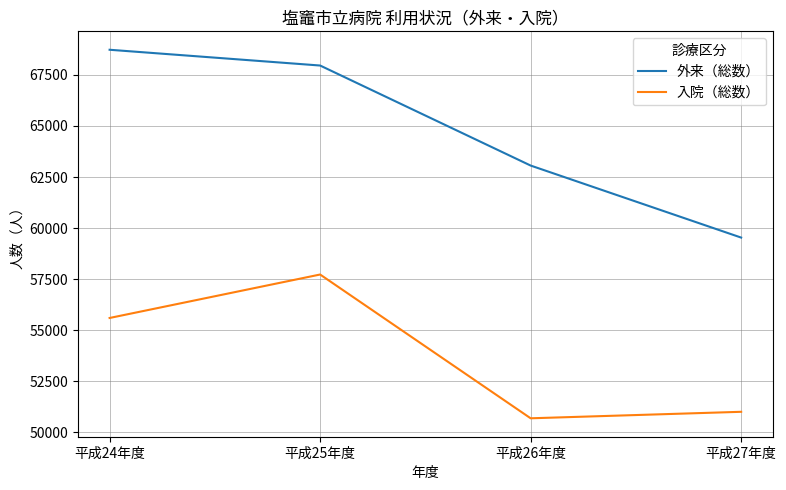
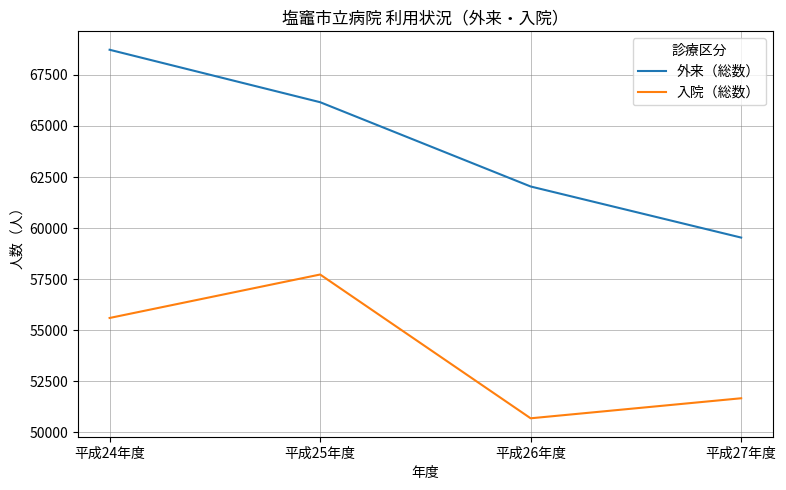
外来（総数）, 平成25年度: 68000 -> 66200
外来（総数）, 平成26年度: 63100 -> 62000
入院（総数）, 平成27年度: 51000 -> 51700
